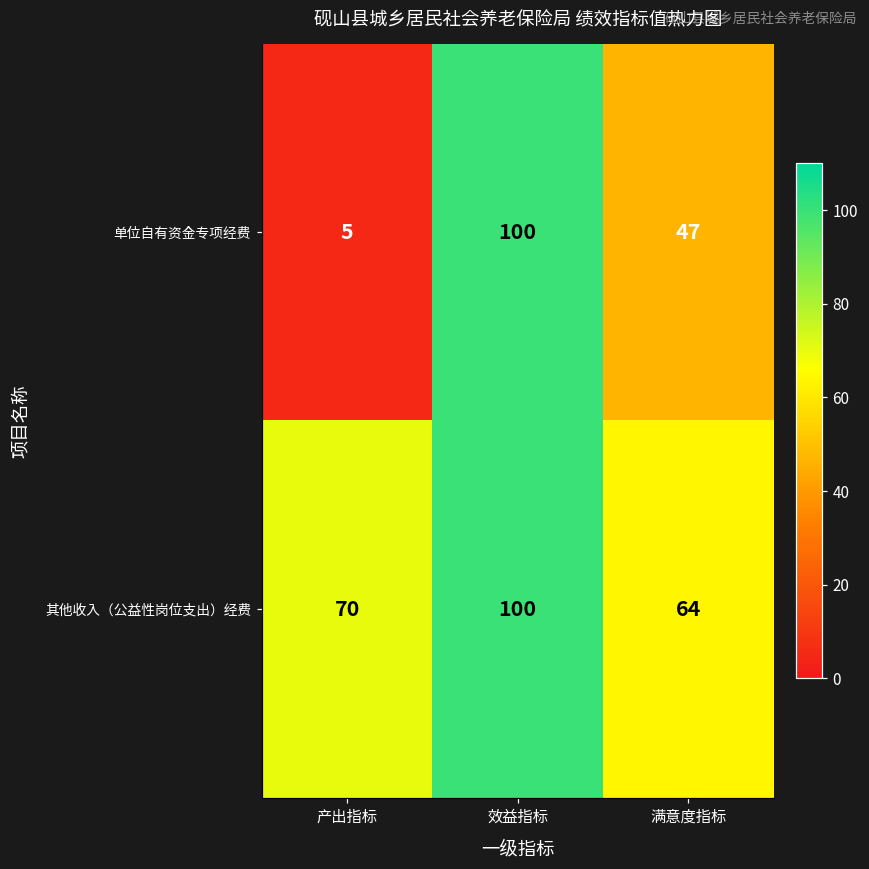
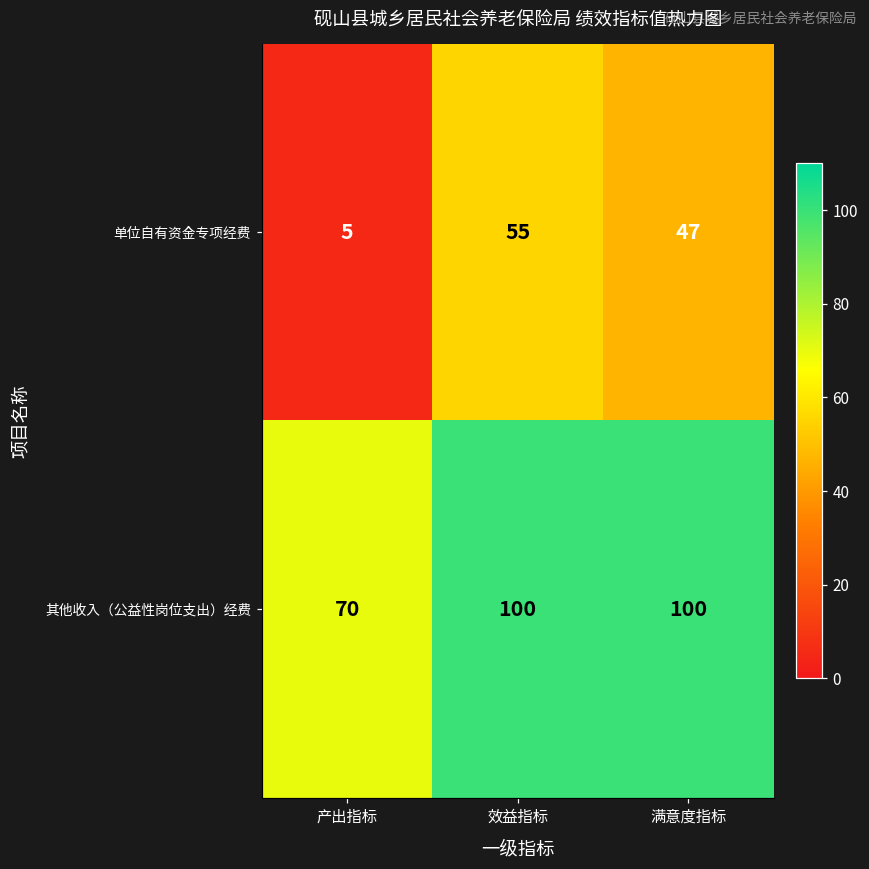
单位自有资金专项经费, 效益指标: 100 -> 55
其他收入（公益性岗位支出）经费, 满意度指标: 64 -> 100
